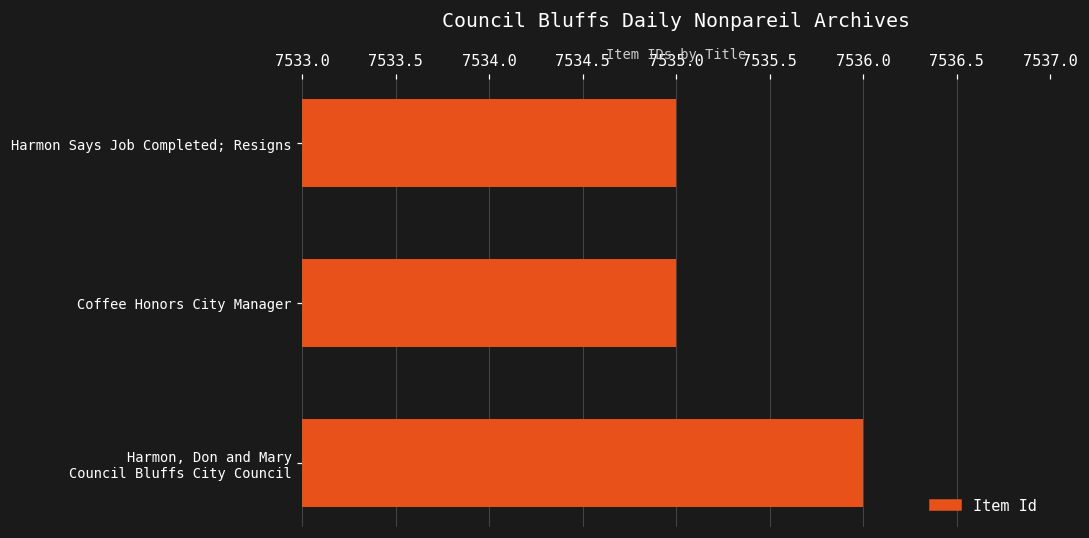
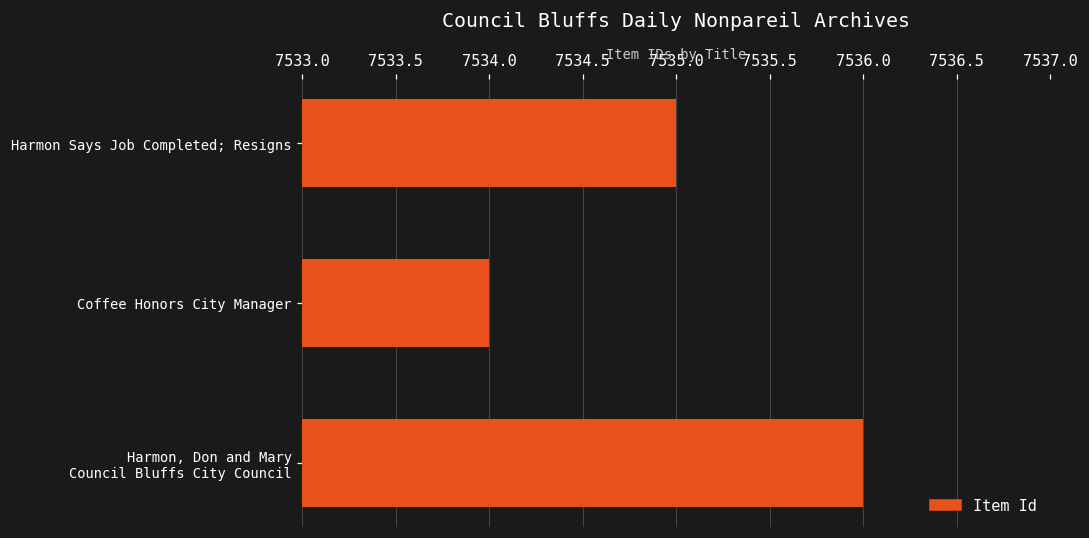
Coffee Honors City Manager: 7535 -> 7534
